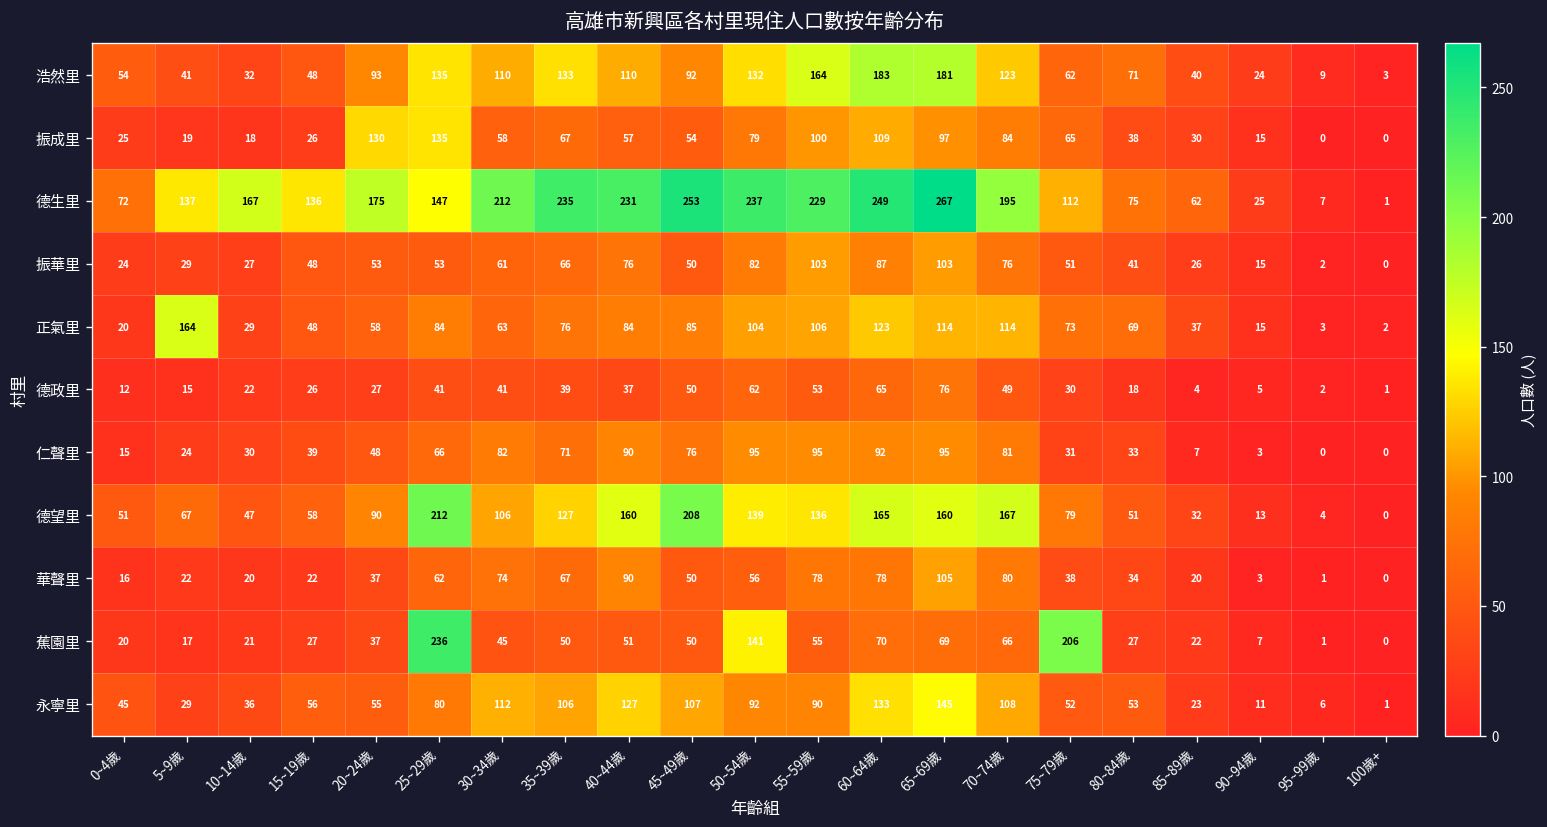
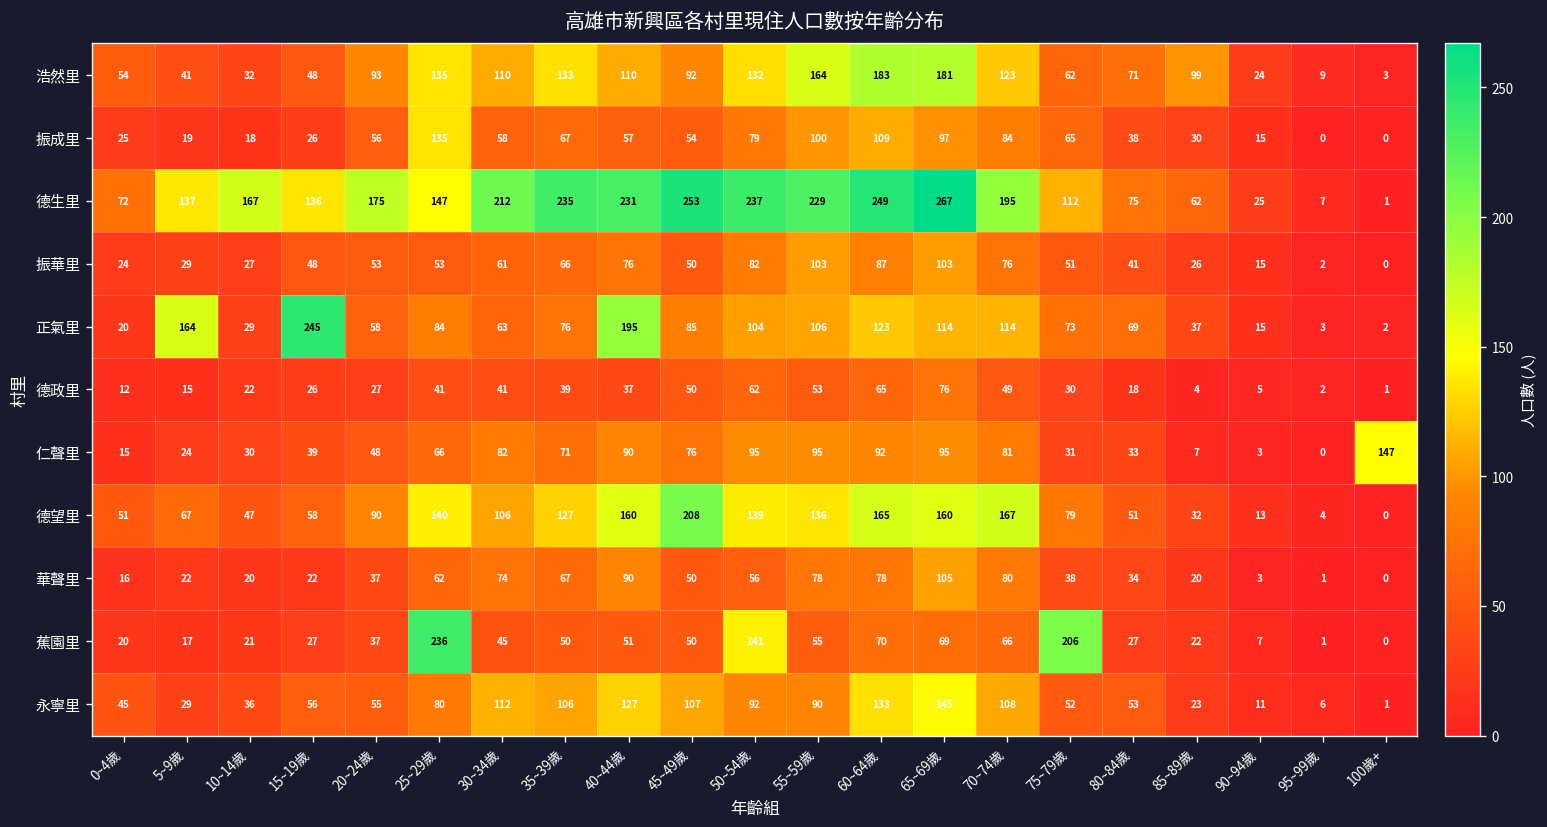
浩然里, 85~89歲: 40 -> 99
振成里, 20~24歲: 130 -> 56
正氣里, 15~19歲: 48 -> 245
正氣里, 40~44歲: 84 -> 195
仁聲里, 100歲+: 0 -> 147
德望里, 25~29歲: 212 -> 140
